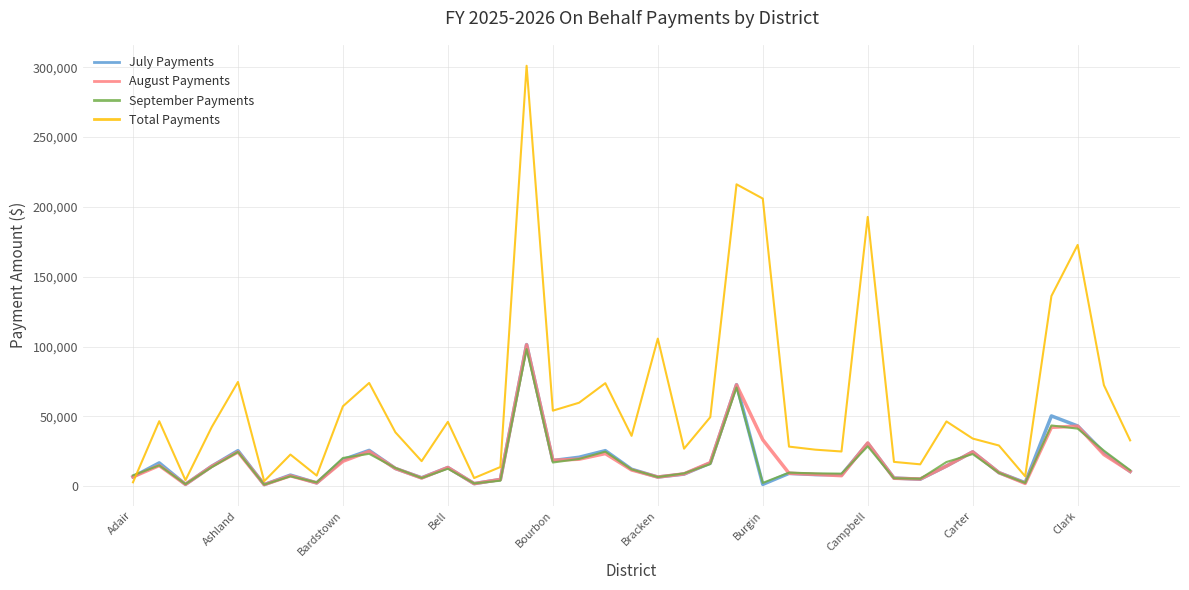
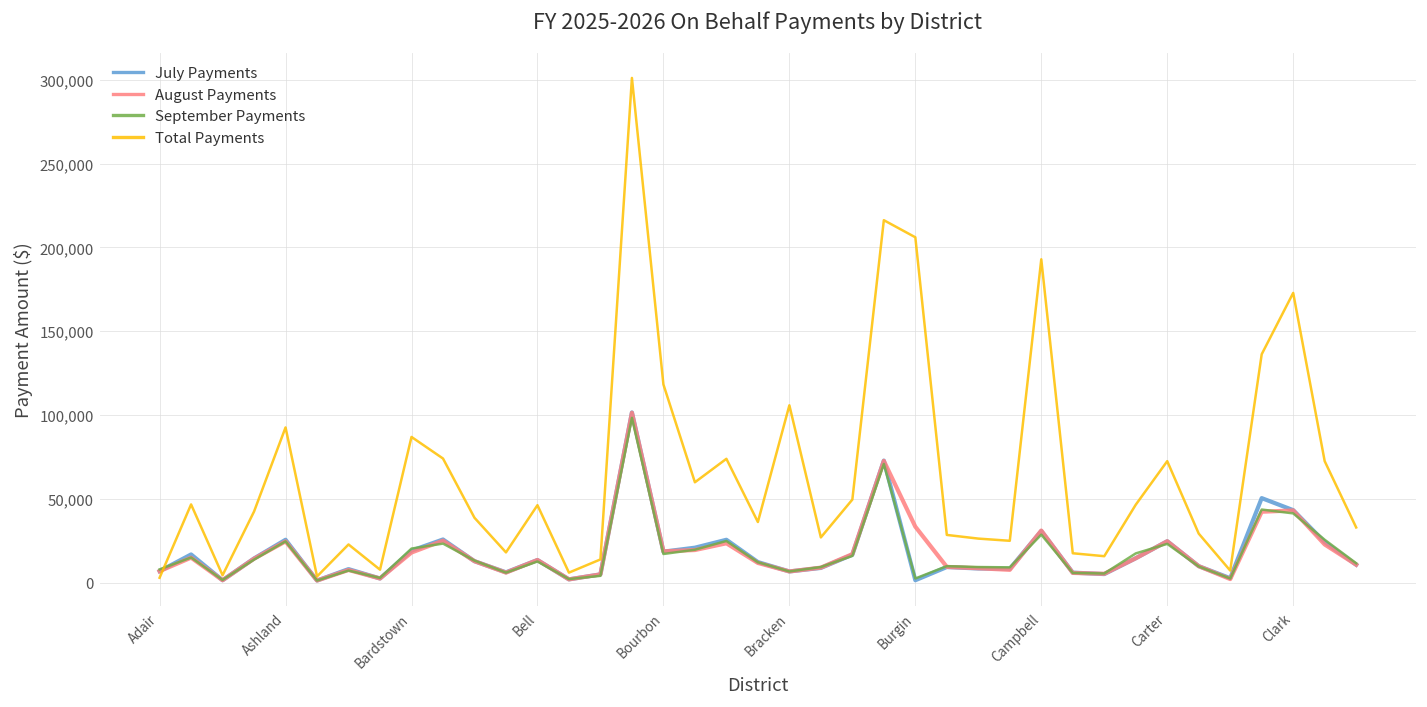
Total Payments, Ashland: 75,000 -> 93,000
Total Payments, Bardstown: 57,000 -> 87,000
Total Payments, Bourbon: 54,000 -> 118,000
Total Payments, Carter: 34,000 -> 72,000
